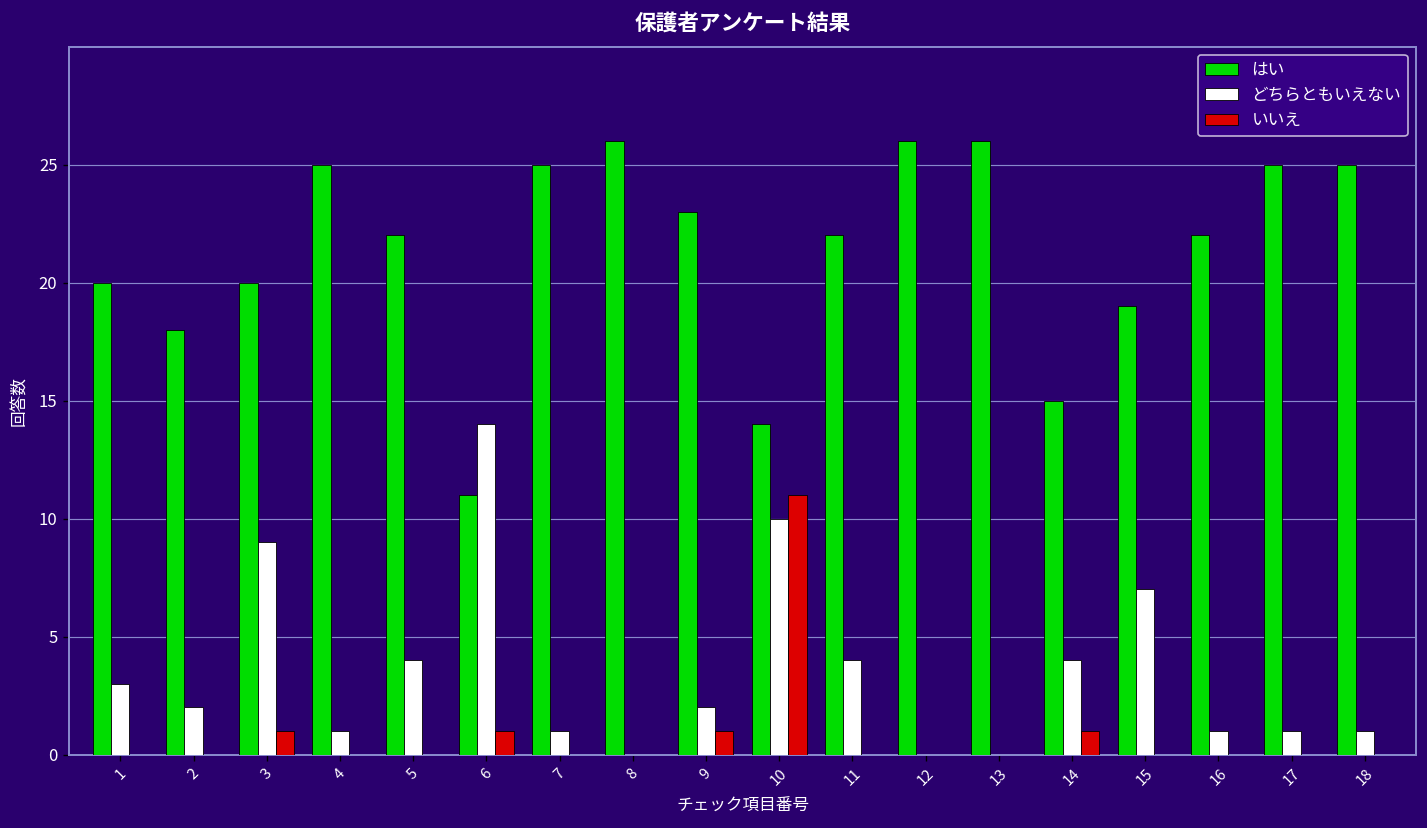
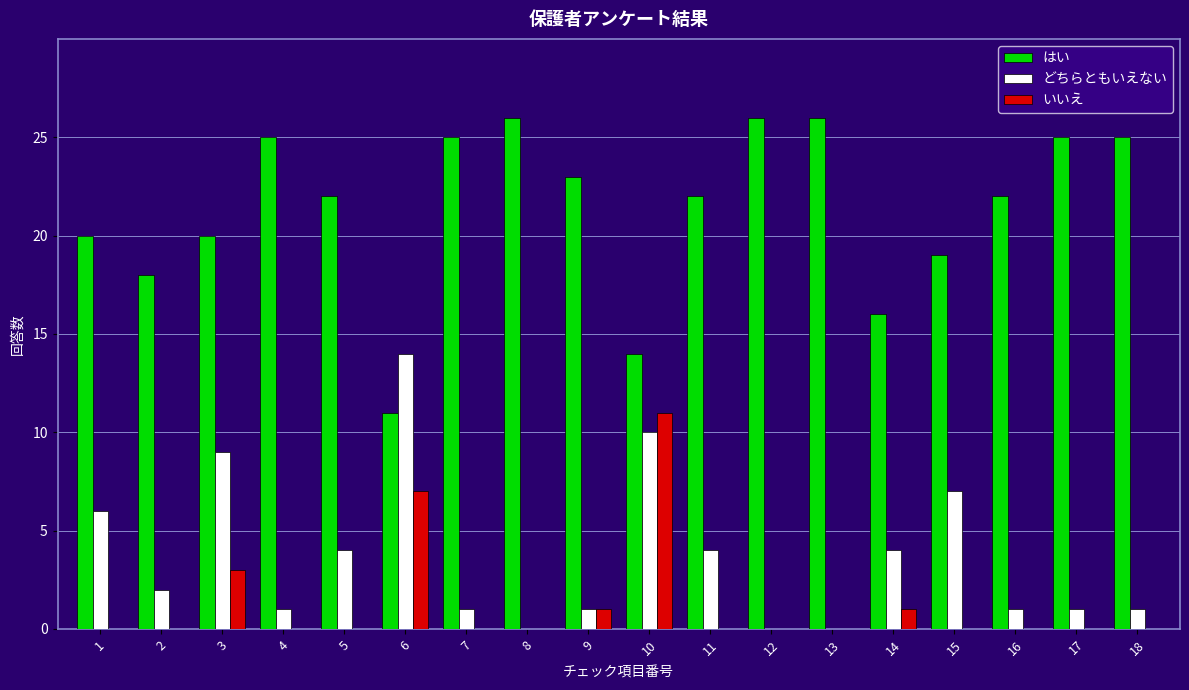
どちらともいえない, 1: 3 -> 6
いいえ, 3: 1 -> 3
いいえ, 6: 1 -> 7
どちらともいえない, 9: 2 -> 1
はい, 14: 15 -> 16
